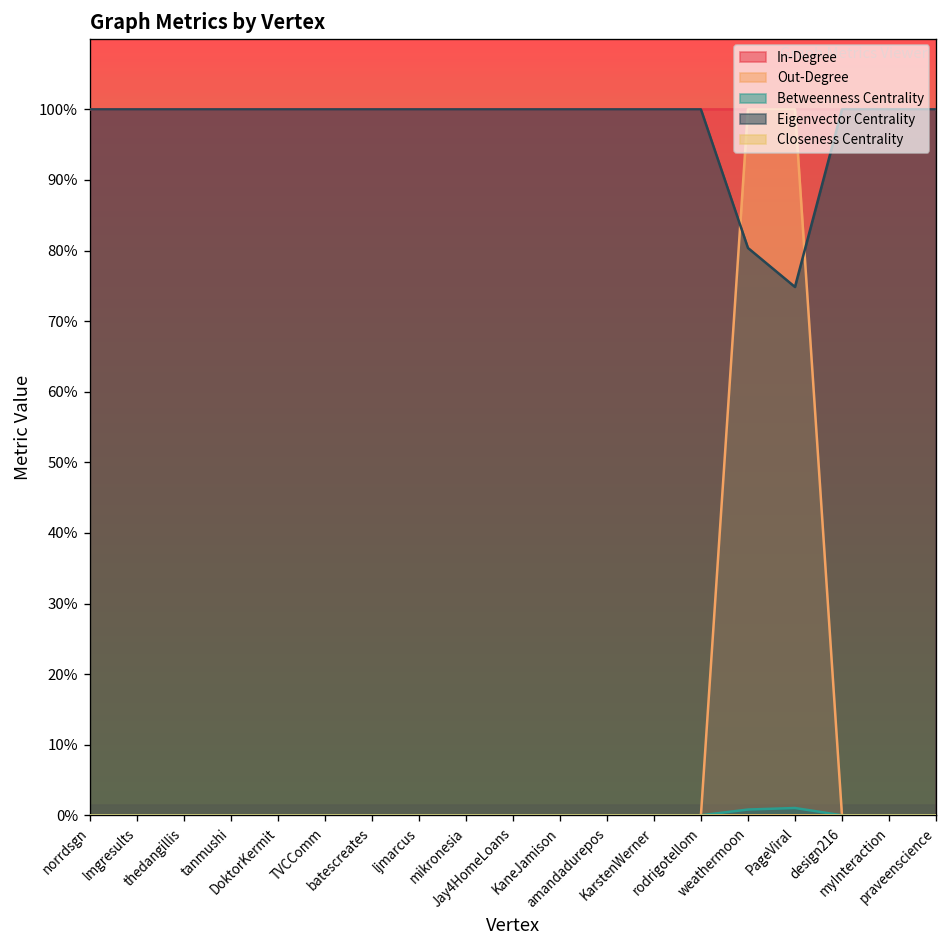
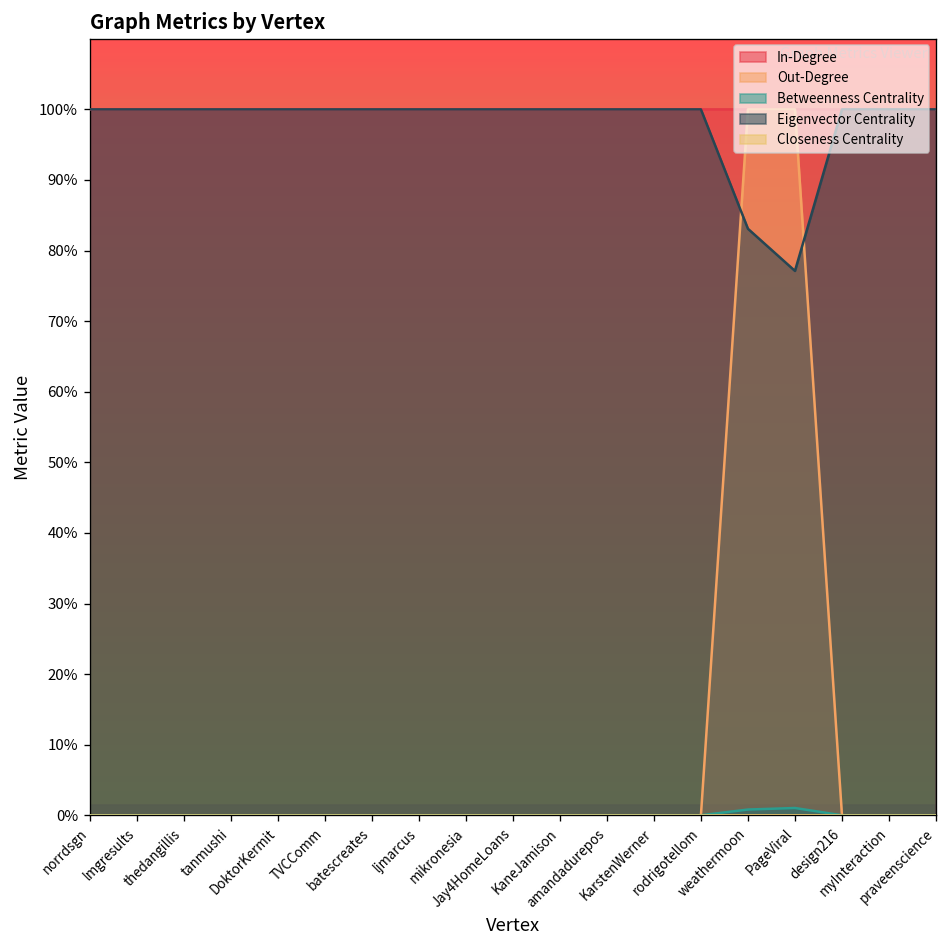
Eigenvector Centrality, weathermoon: 80% -> 83%
Eigenvector Centrality, PageViral: 75% -> 77%
